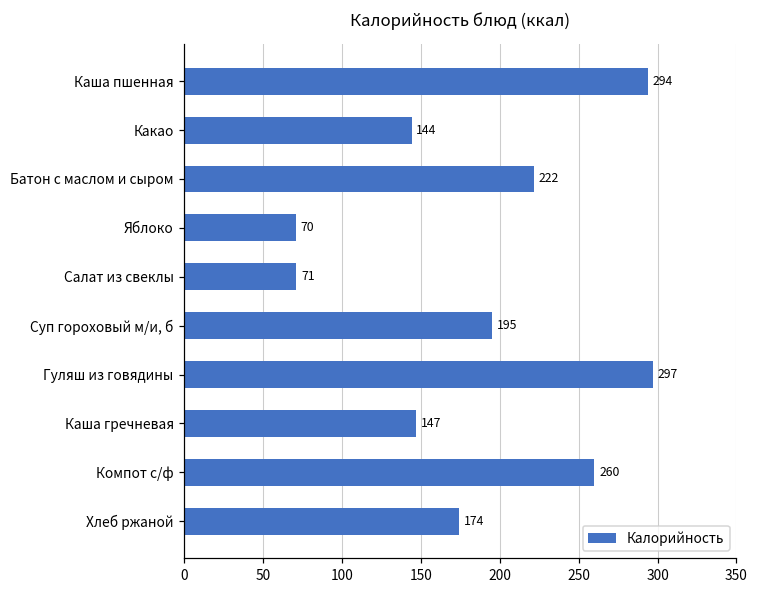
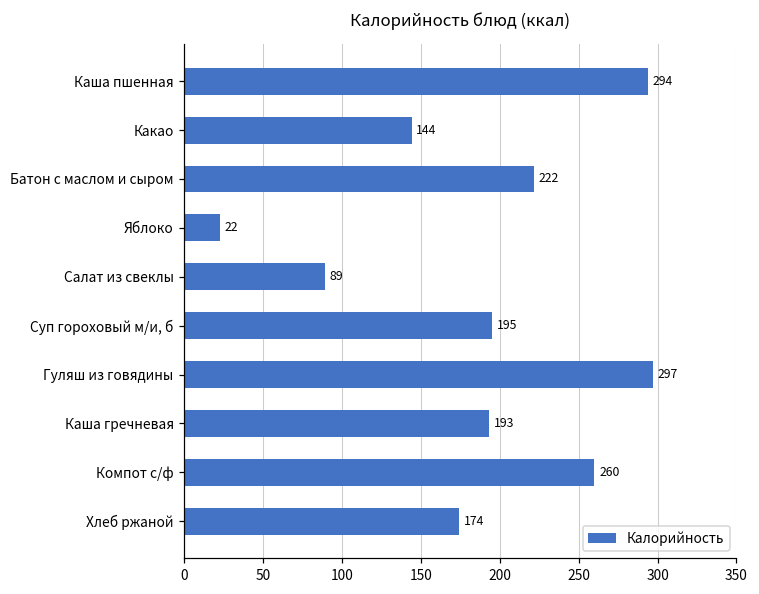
Яблоко: 70 -> 22
Салат из свеклы: 71 -> 89
Каша гречневая: 147 -> 193
